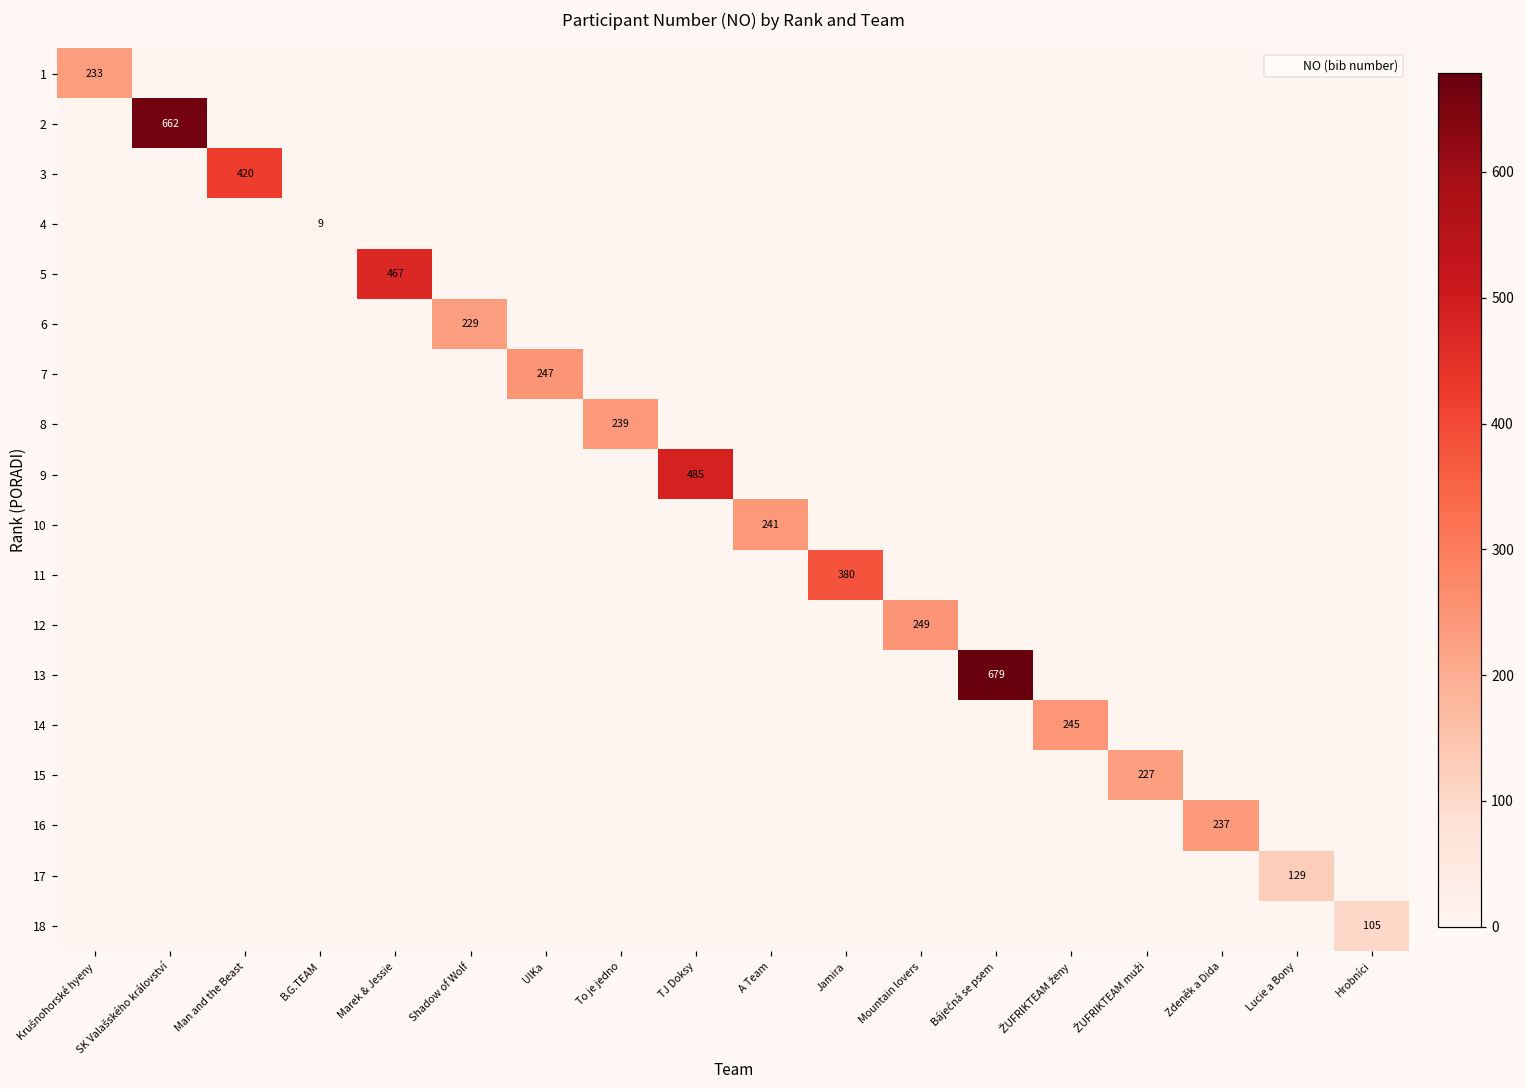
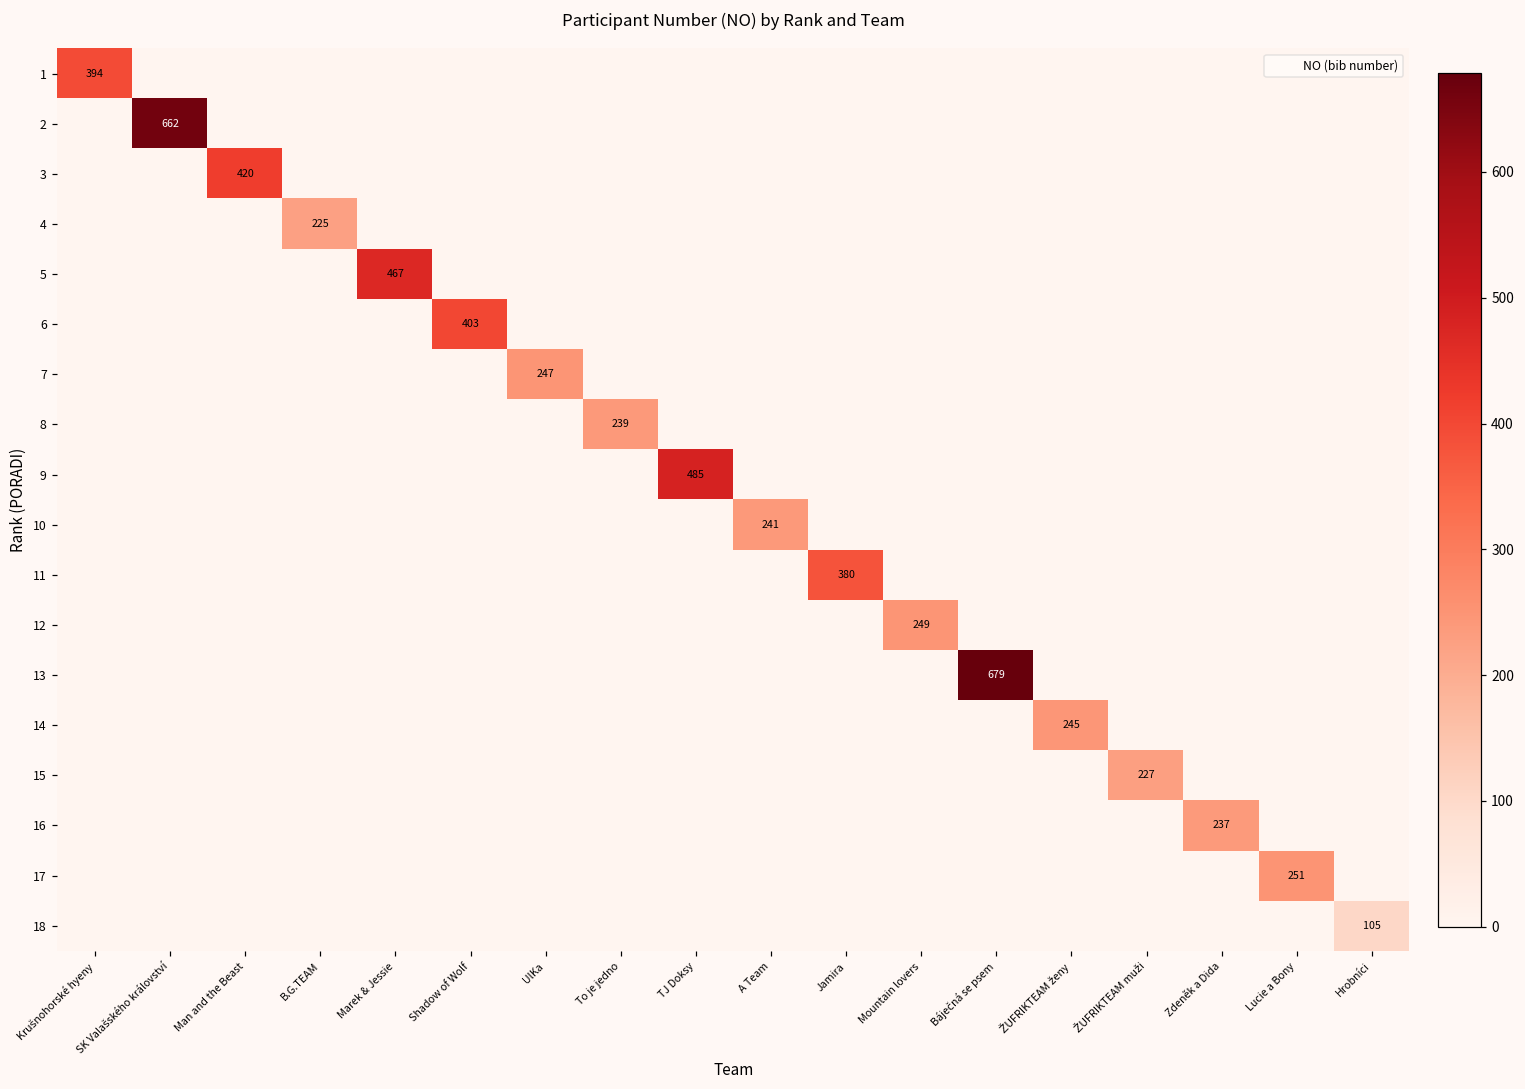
1, Krušnohorské hyeny: 233 -> 394
4, B.G.TEAM: 9 -> 225
6, Shadow of Wolf: 229 -> 403
17, Lucie a Bony: 129 -> 251
